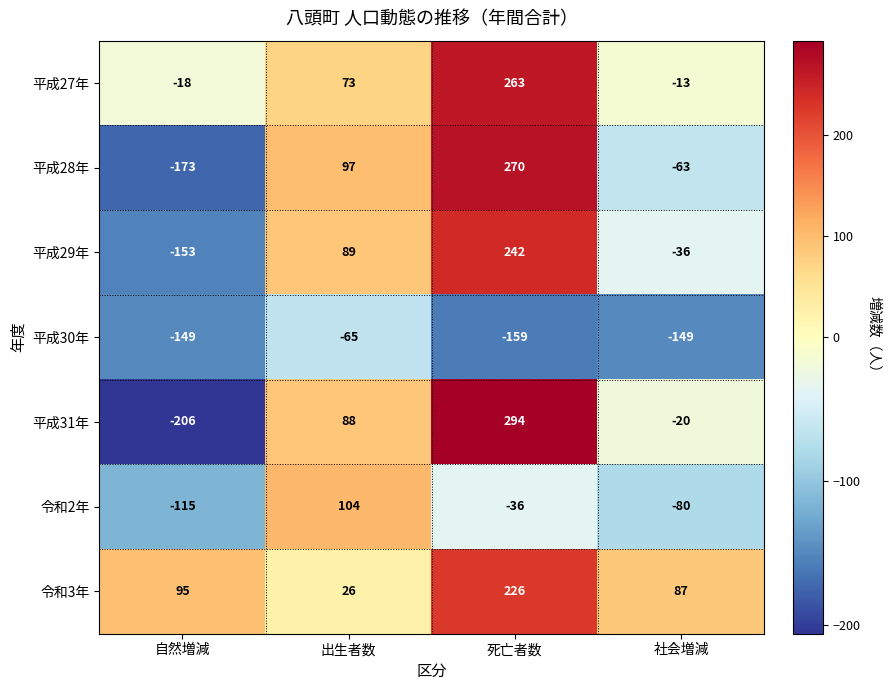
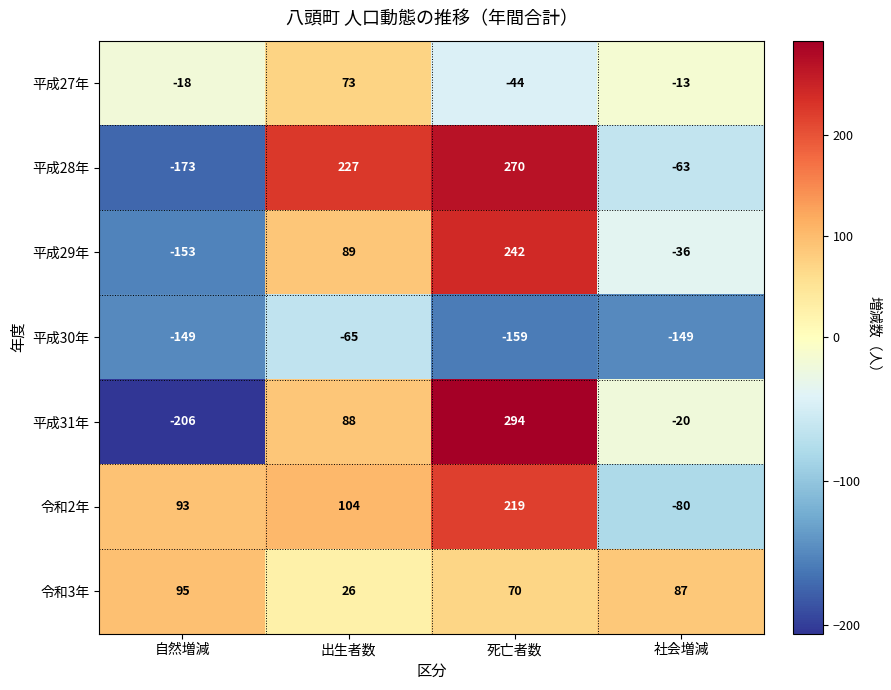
平成27年, 死亡者数: 263 -> -44
平成28年, 出生者数: 97 -> 227
令和2年, 自然増減: -115 -> 93
令和2年, 死亡者数: -36 -> 219
令和3年, 死亡者数: 226 -> 70
